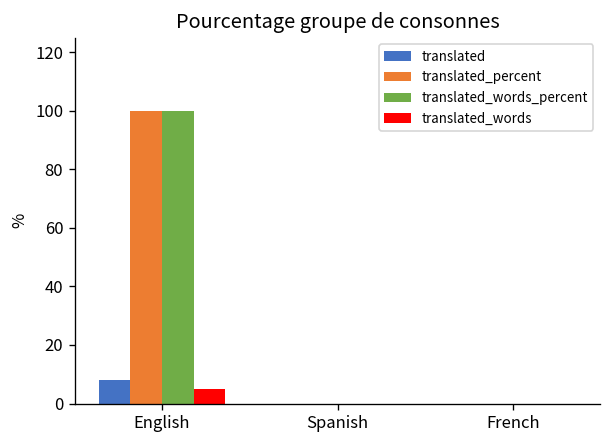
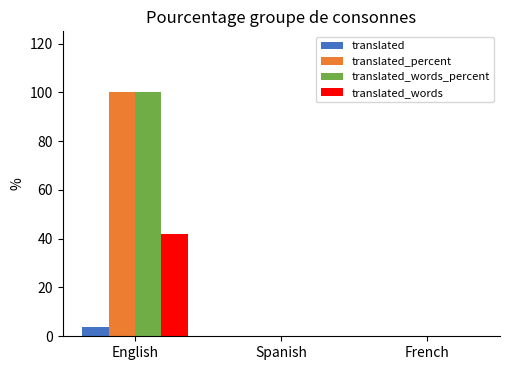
translated, English: 8 -> 4
translated_words, English: 5 -> 42
